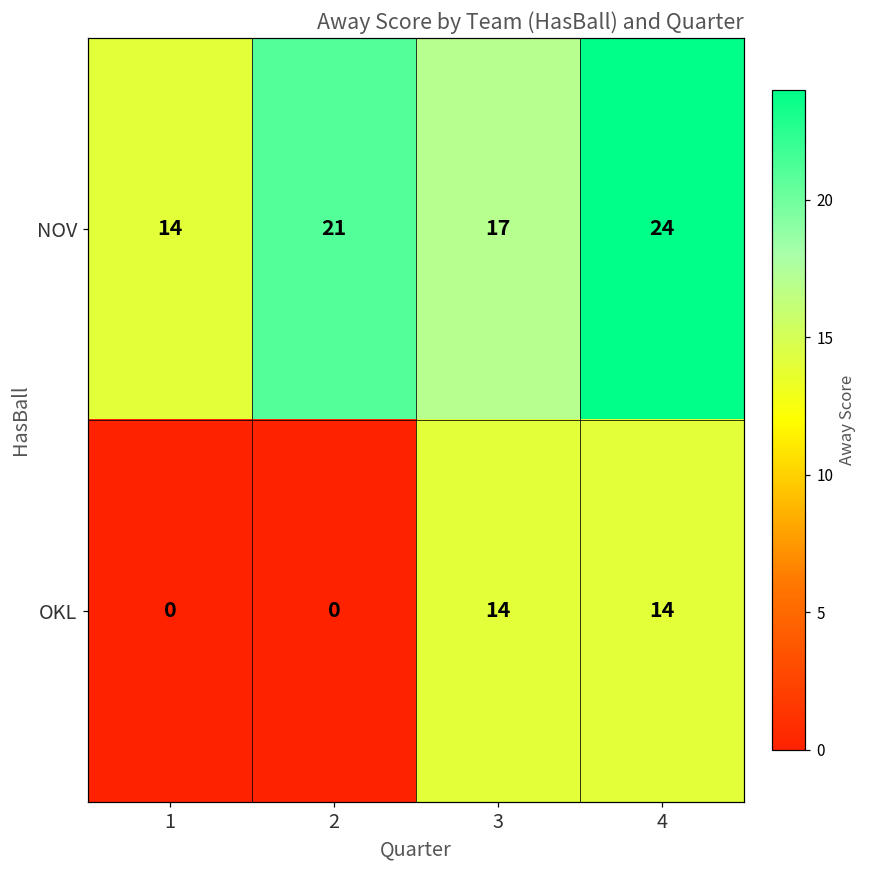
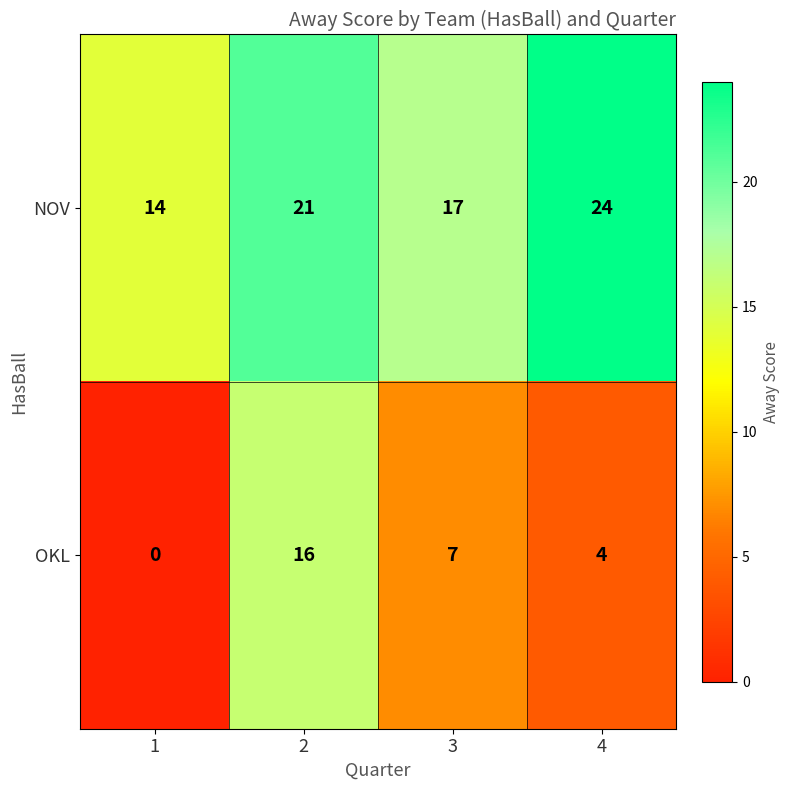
OKL, 2: 0 -> 16
OKL, 3: 14 -> 7
OKL, 4: 14 -> 4
